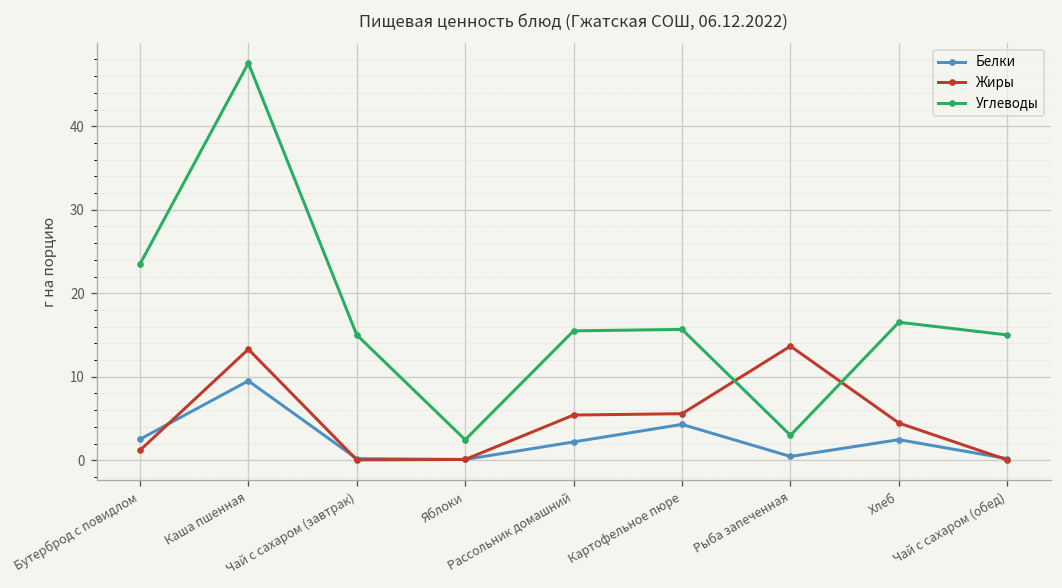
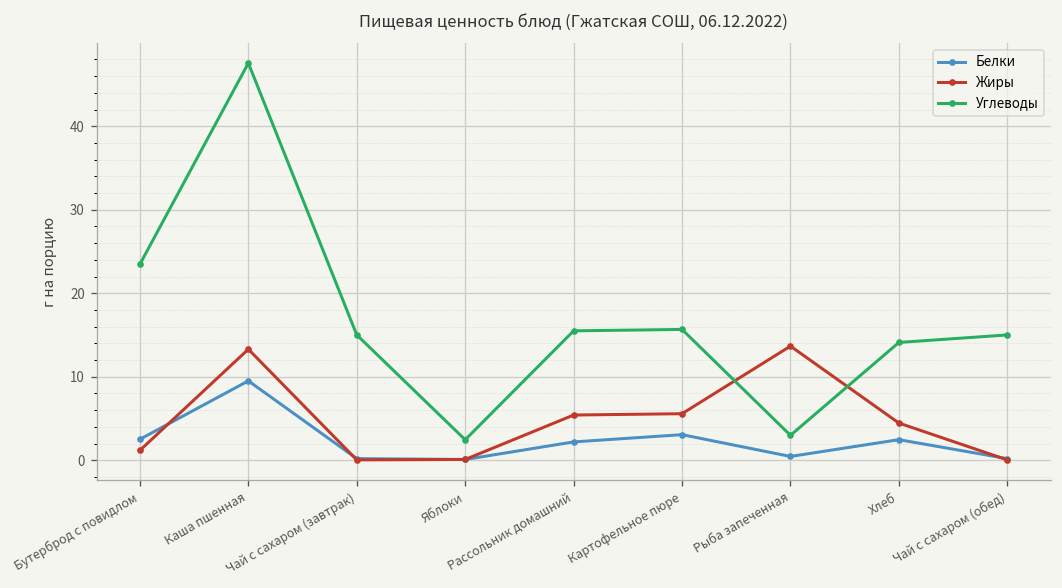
Белки, Картофельное пюре: 4 -> 3
Углеводы, Хлеб: 17 -> 14
